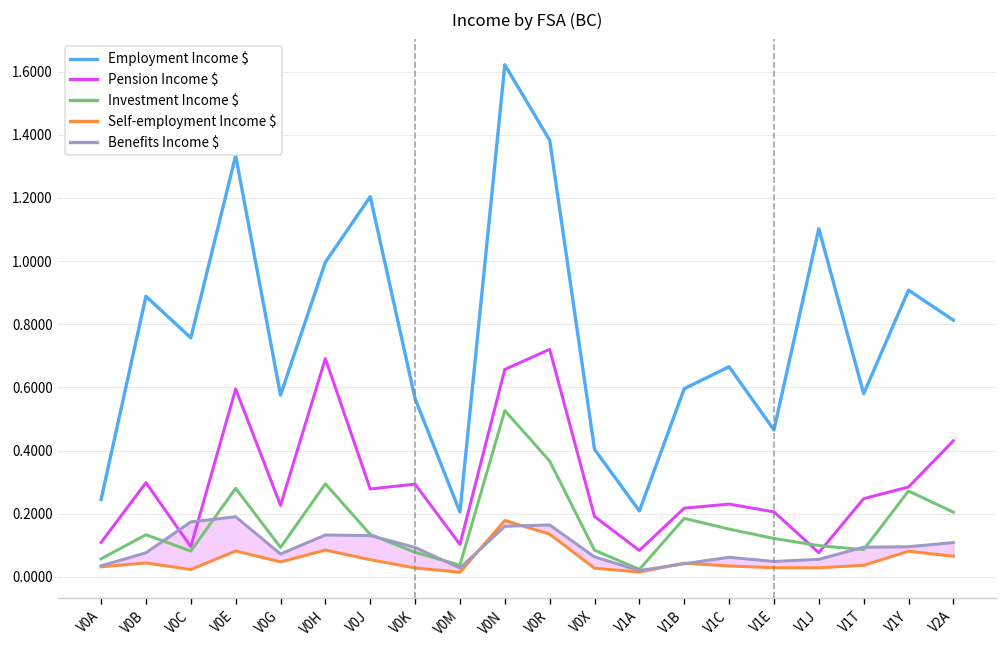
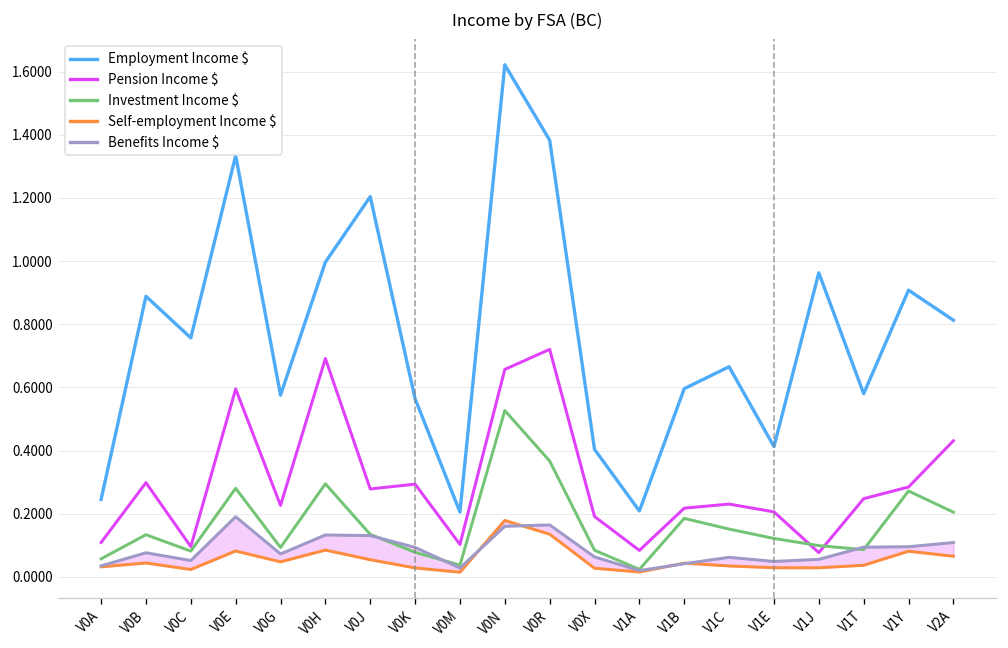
Benefits Income $, V0C: 0.17 -> 0.05
Employment Income $, V1E: 0.47 -> 0.41
Employment Income $, V1J: 1.10 -> 0.96
